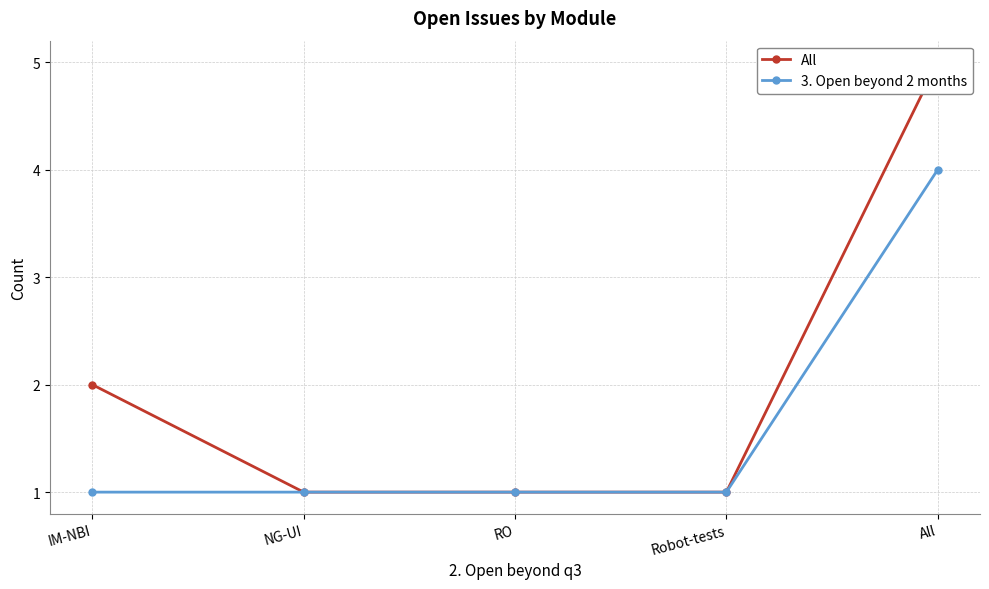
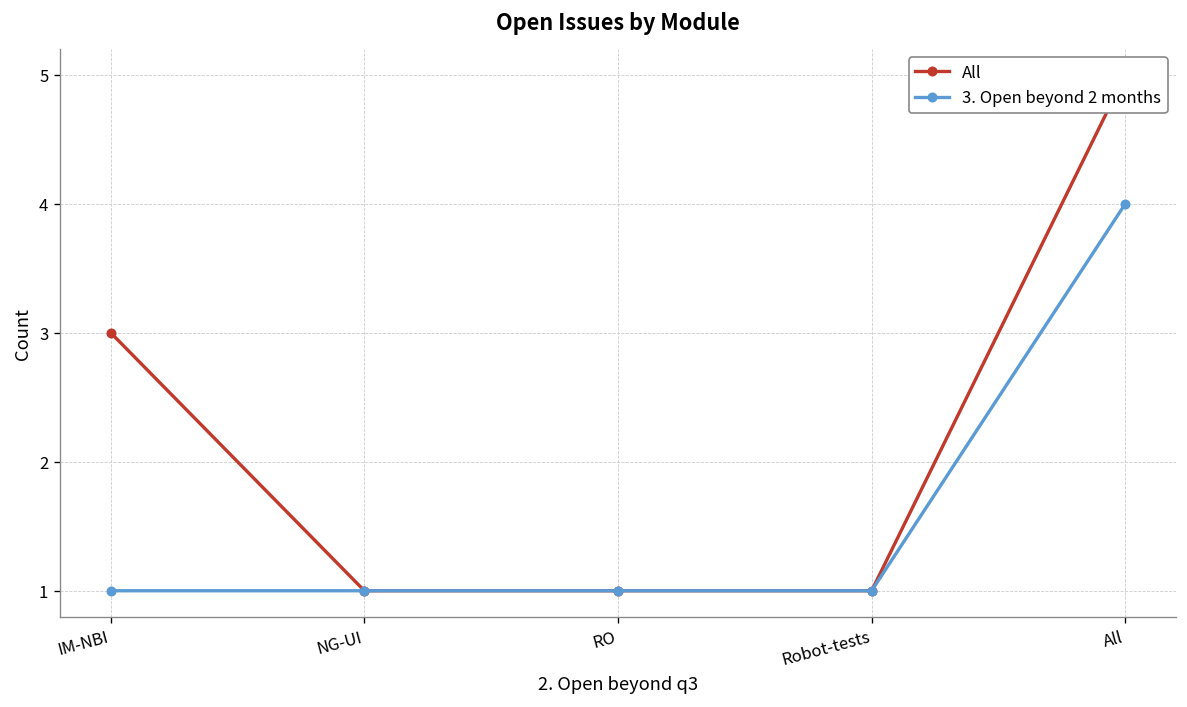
All, IM-NBI: 2 -> 3
